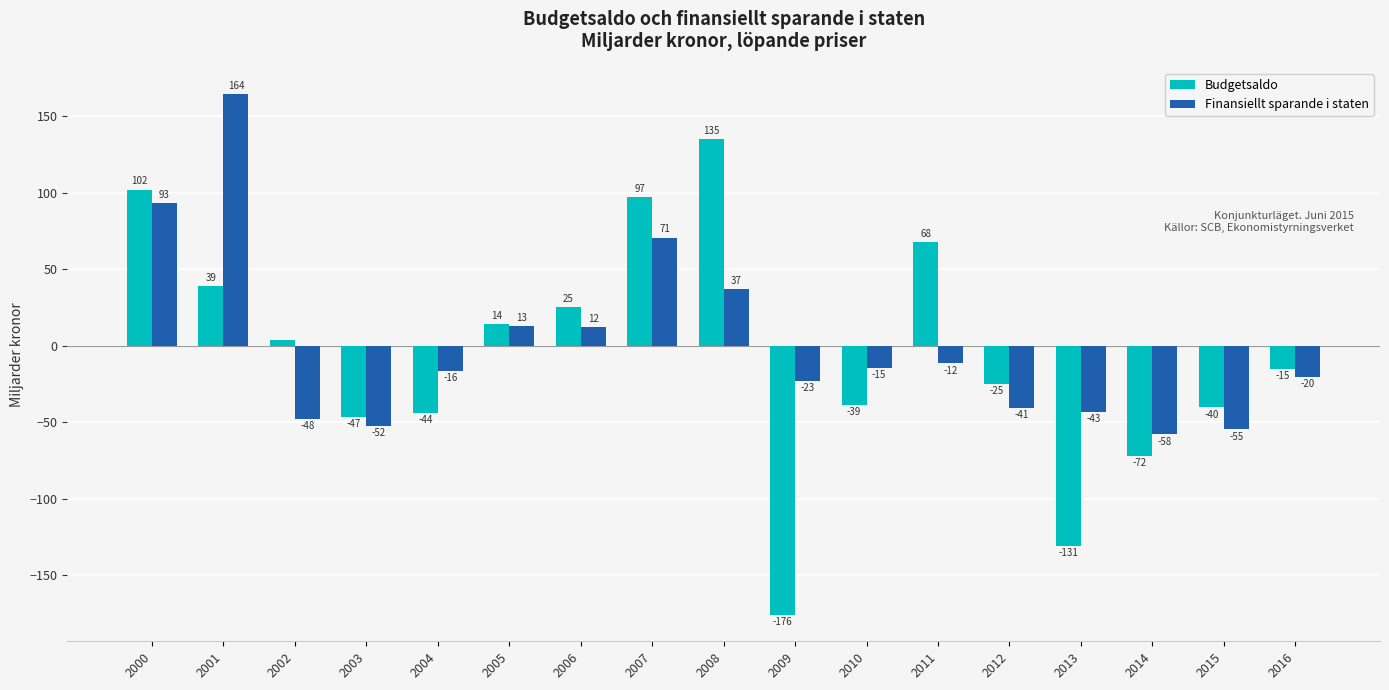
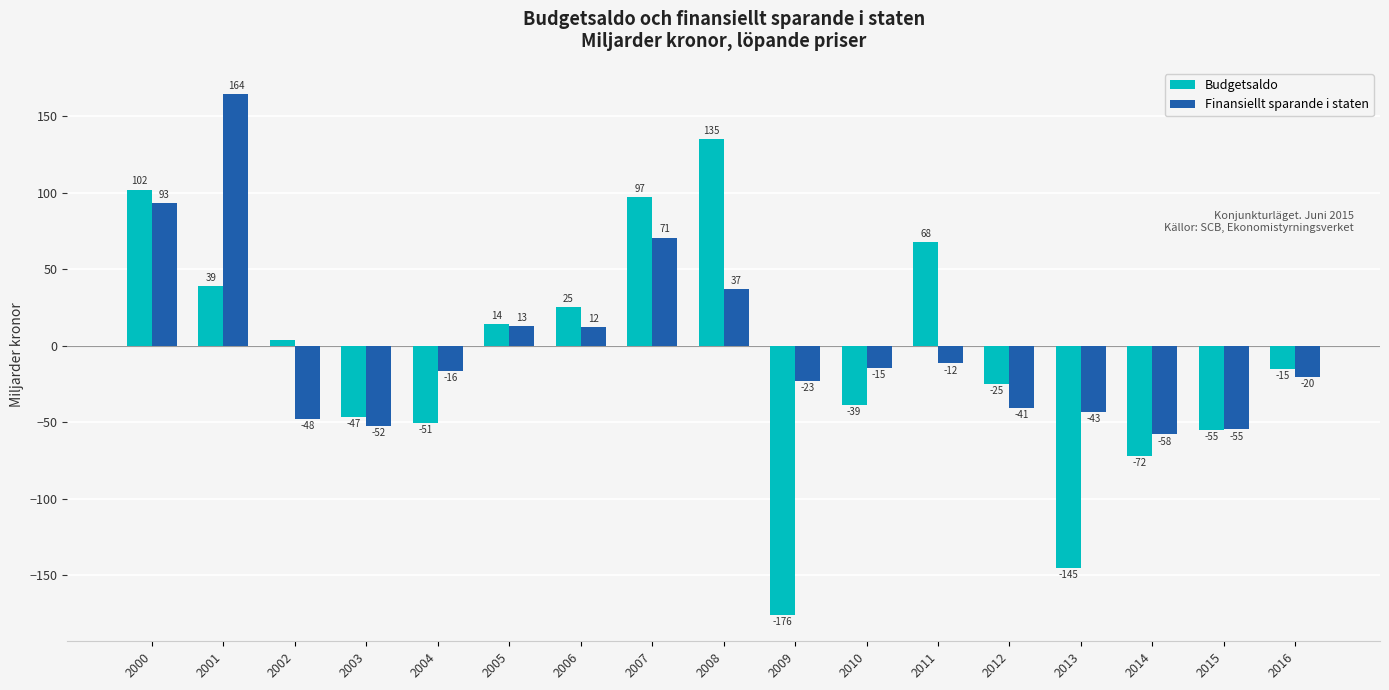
Budgetsaldo, 2004: -44 -> -51
Budgetsaldo, 2013: -131 -> -145
Budgetsaldo, 2015: -40 -> -55
